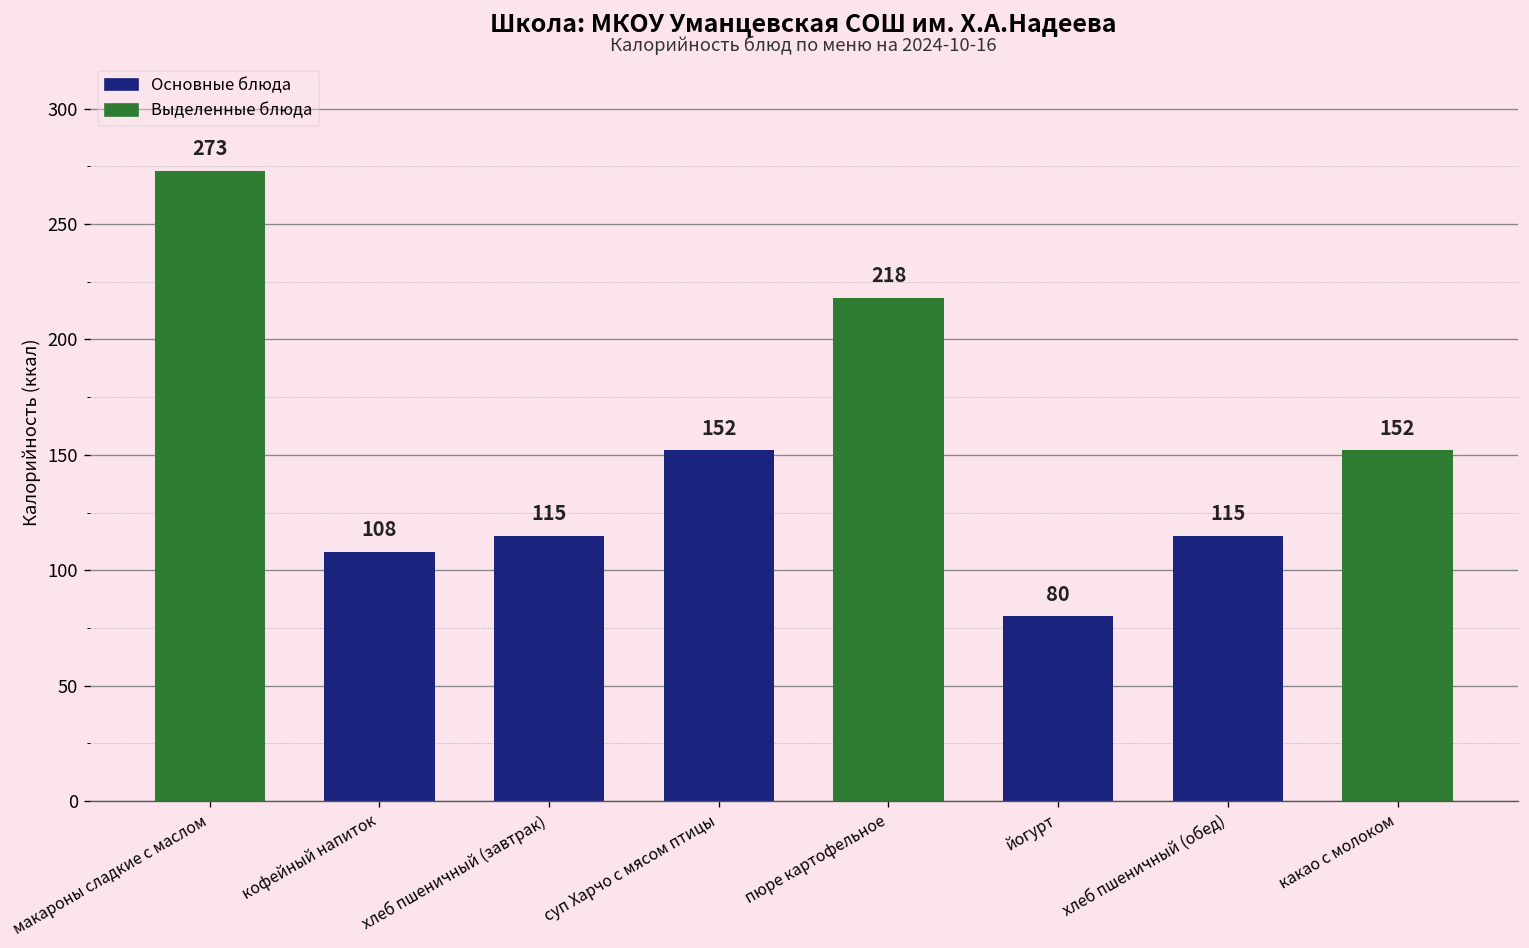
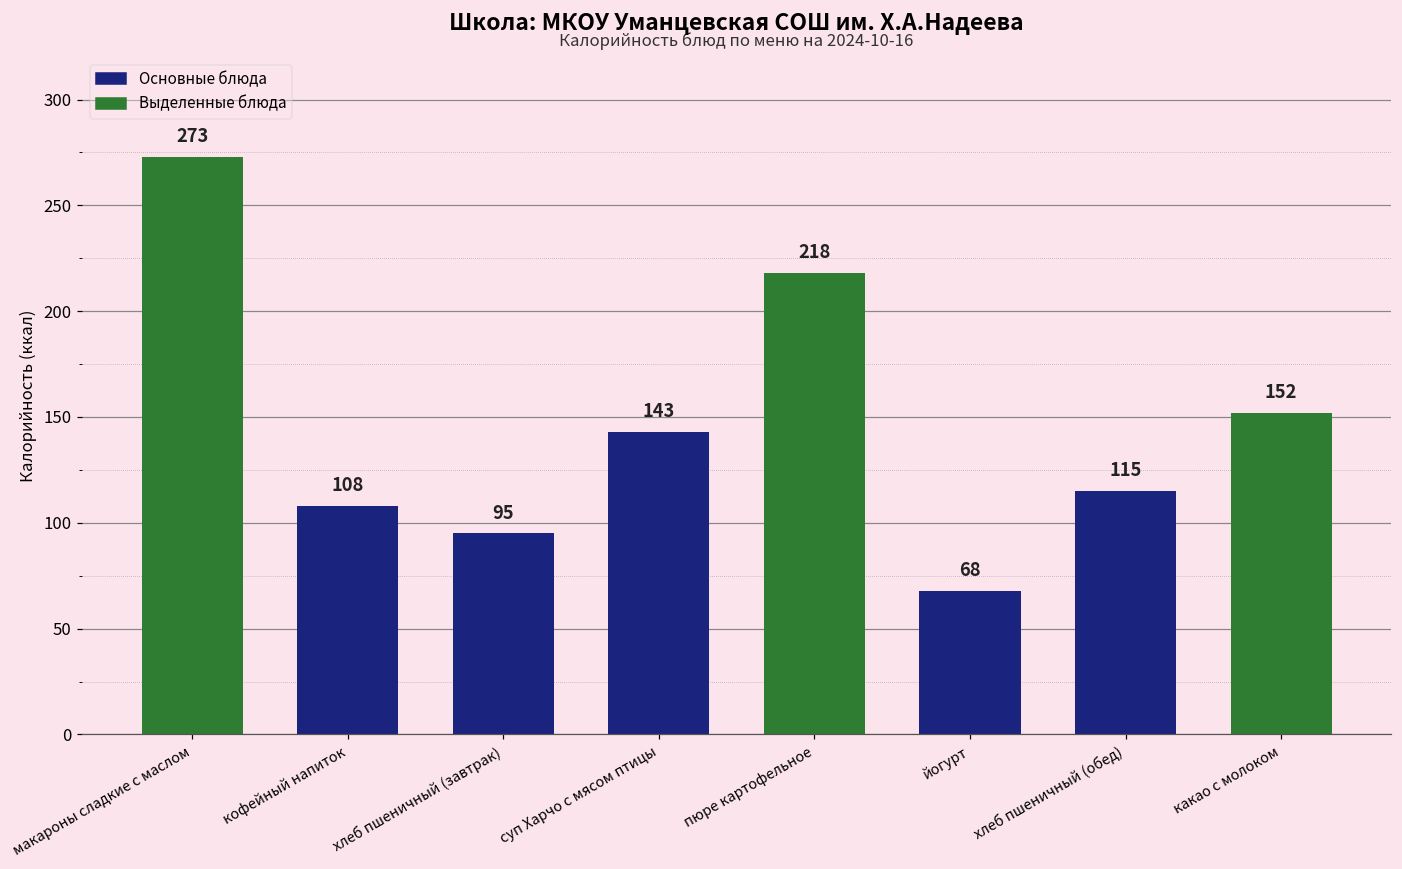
хлеб пшеничный (завтрак): 115 -> 95
суп Харчо с мясом птицы: 152 -> 143
йогурт: 80 -> 68
